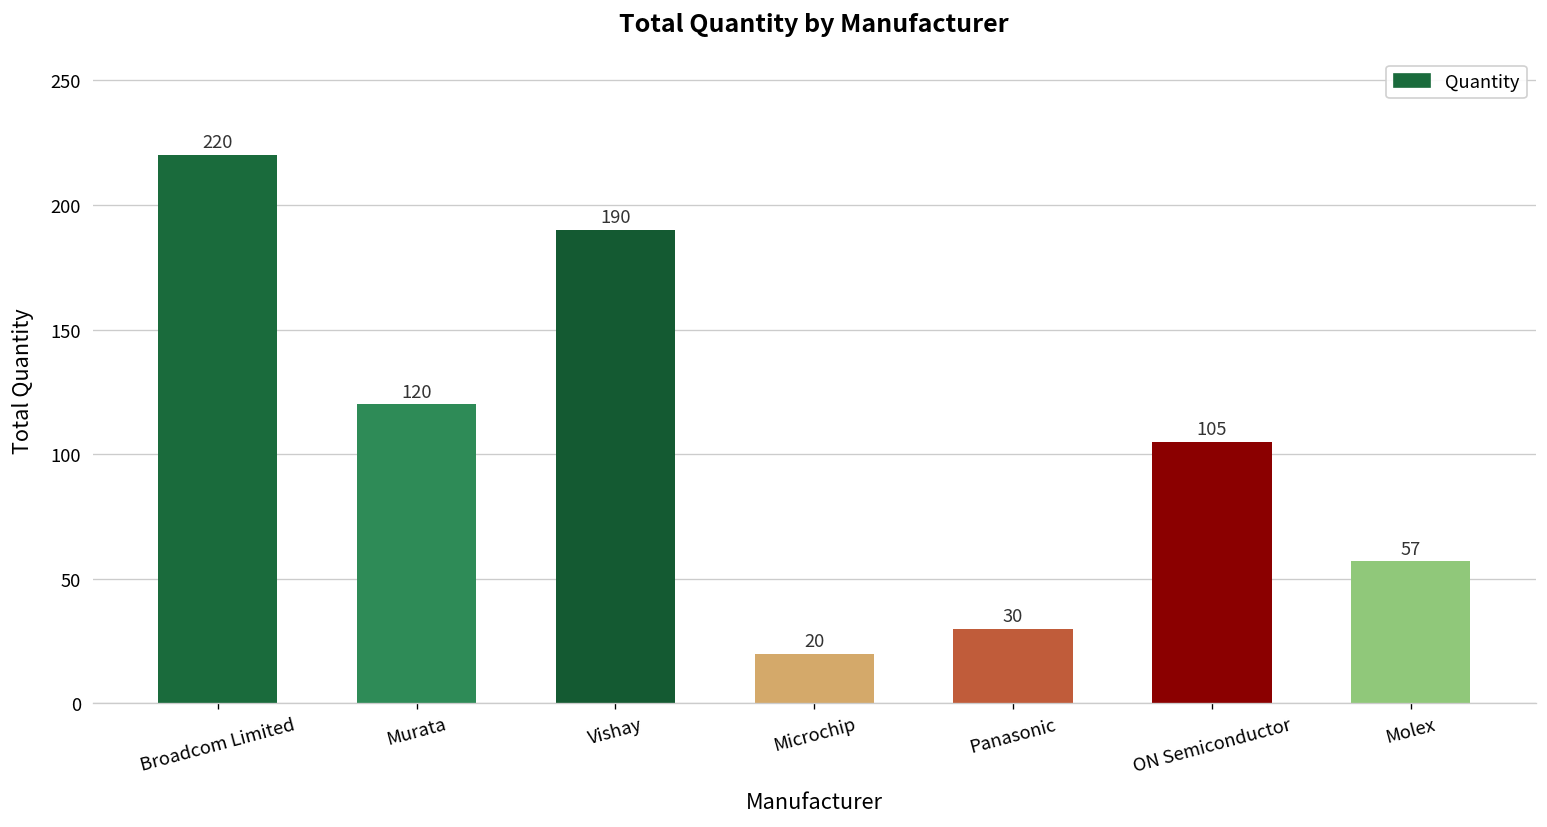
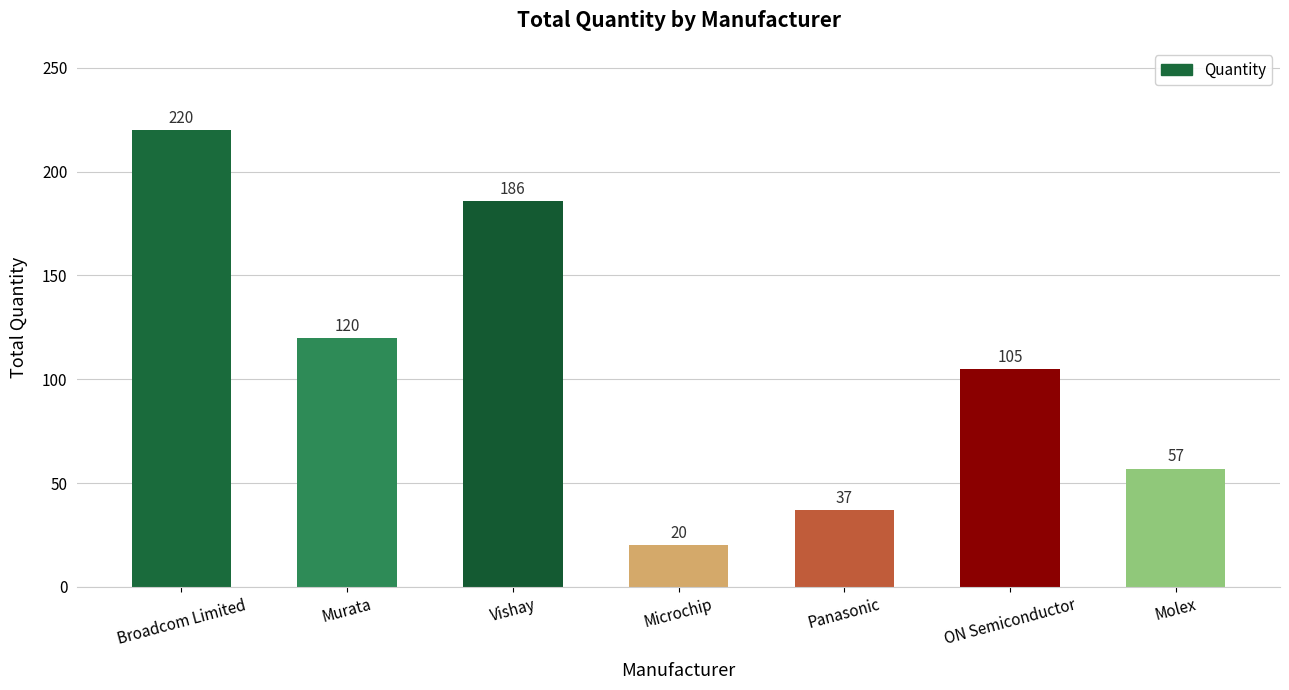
Vishay: 190 -> 186
Panasonic: 30 -> 37
